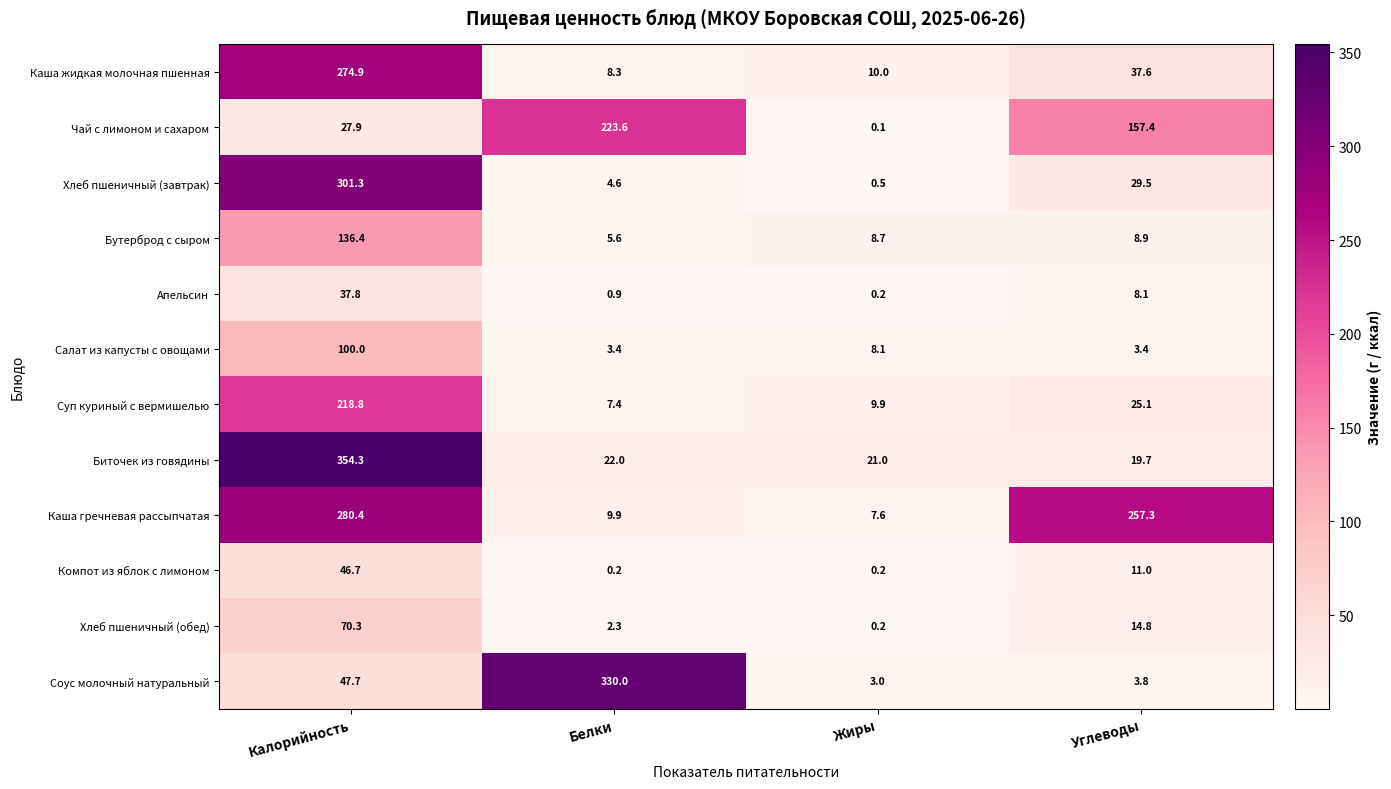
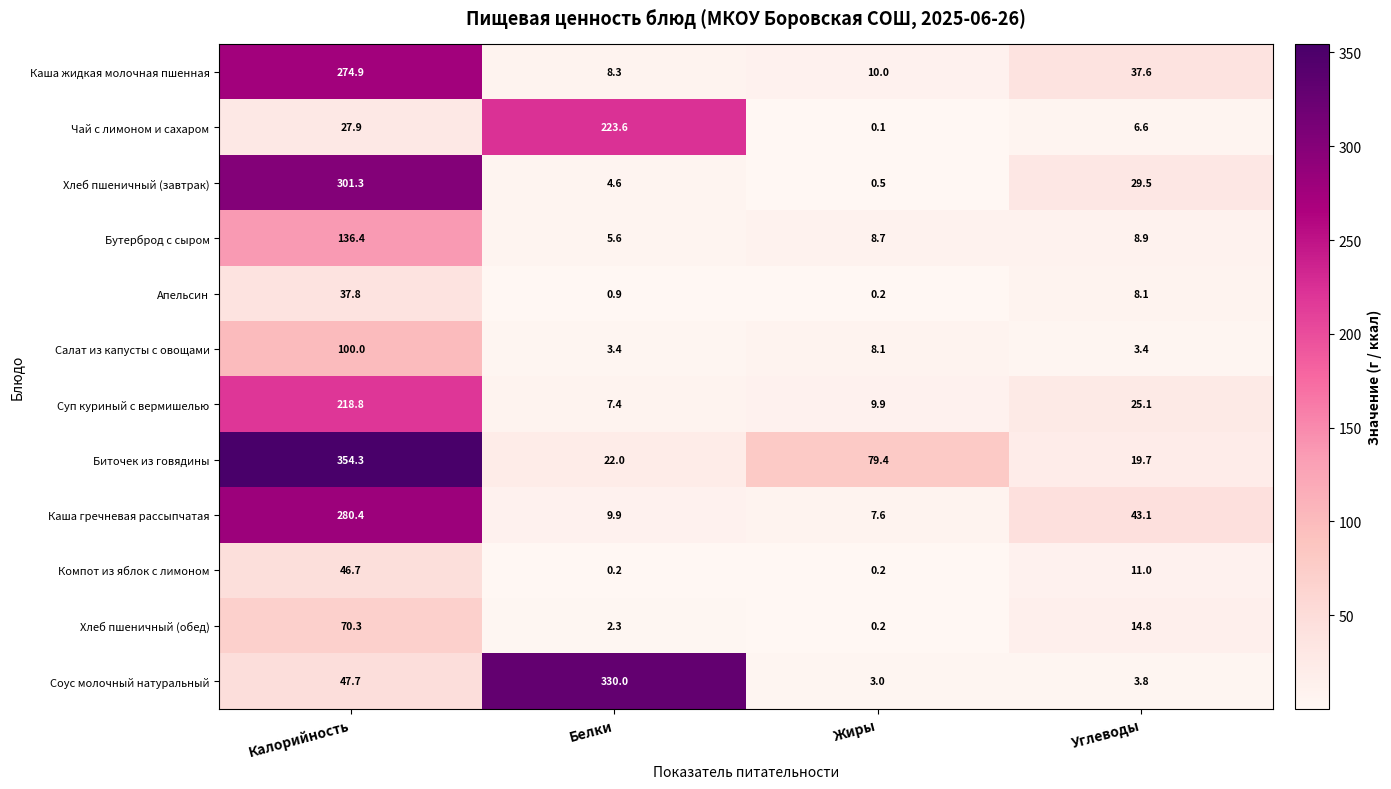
Чай с лимоном и сахаром, Углеводы: 157.4 -> 6.6
Биточек из говядины, Жиры: 21.0 -> 79.4
Каша гречневая рассыпчатая, Углеводы: 257.3 -> 43.1
